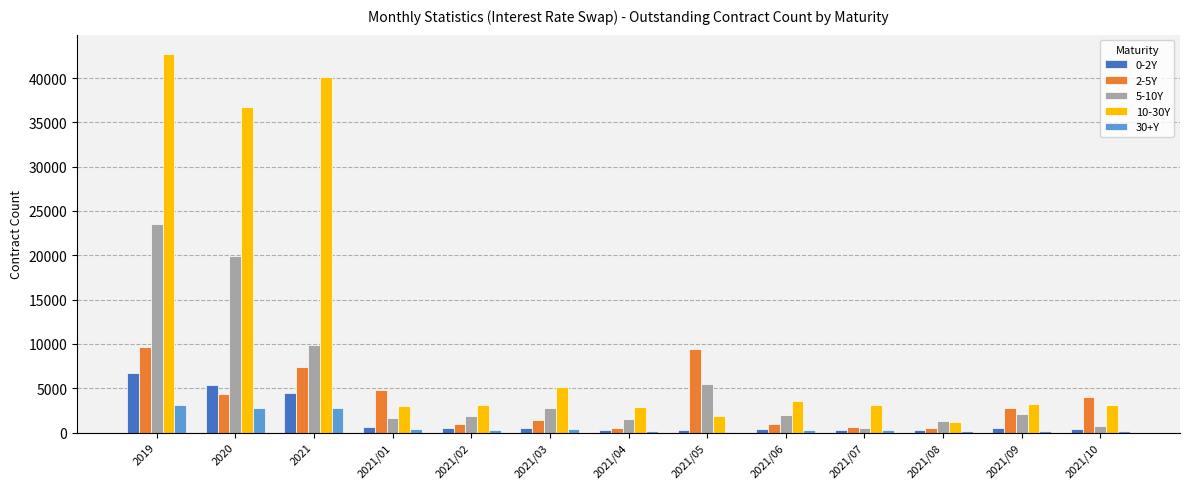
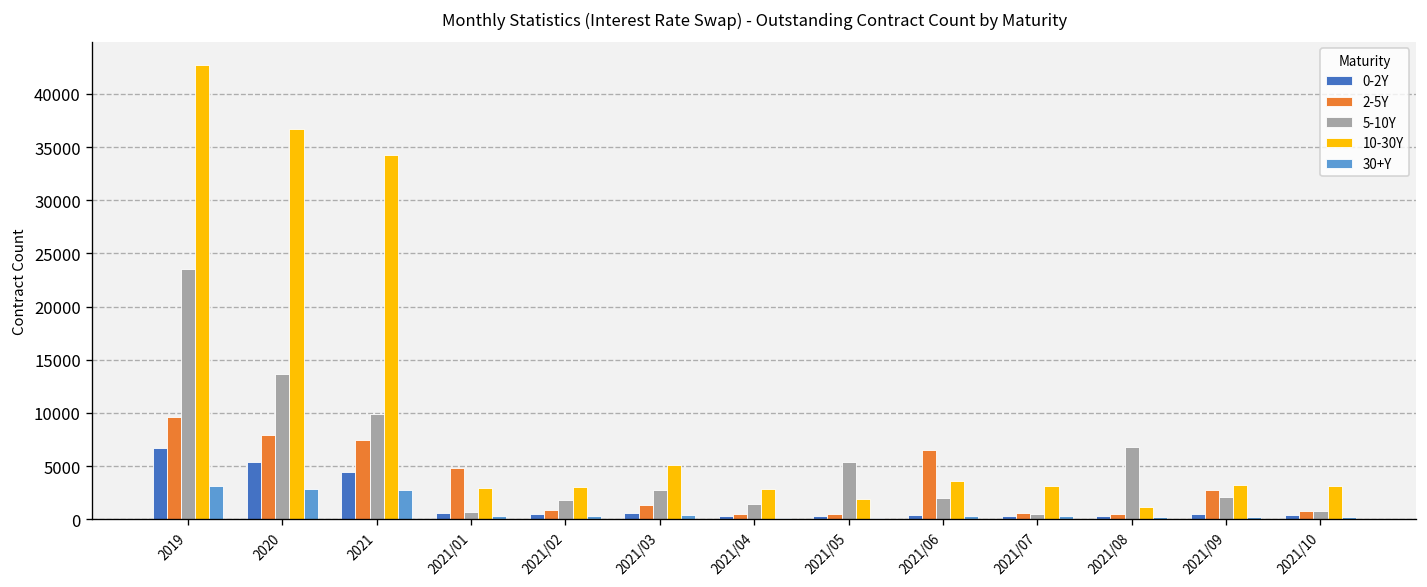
2-5Y, 2020: 4000 -> 8000
5-10Y, 2020: 20000 -> 14000
10-30Y, 2021: 40000 -> 34000
5-10Y, 2021/01: 2000 -> 1000
2-5Y, 2021/05: 9000 -> 1000
2-5Y, 2021/06: 1000 -> 6000
5-10Y, 2021/08: 1000 -> 7000
2-5Y, 2021/10: 4000 -> 1000
